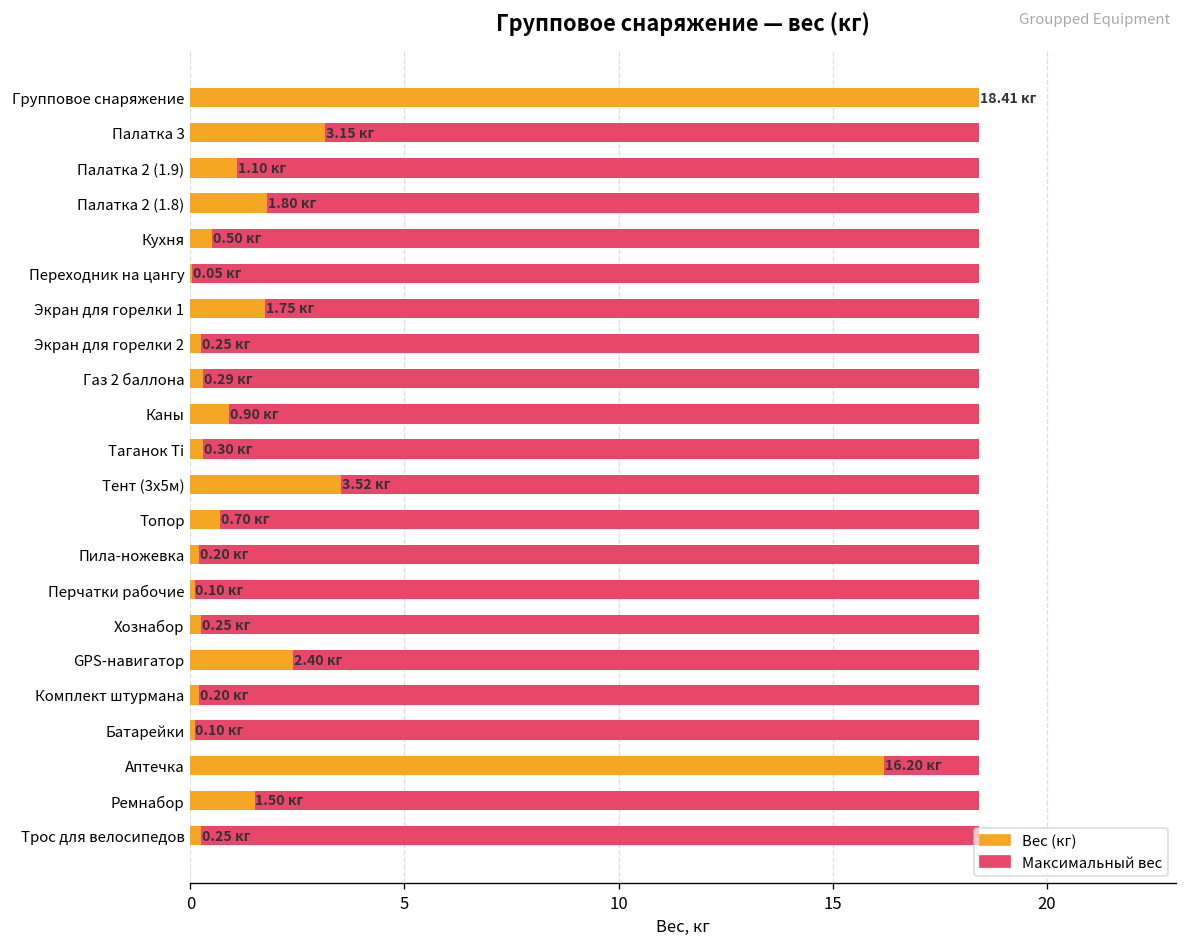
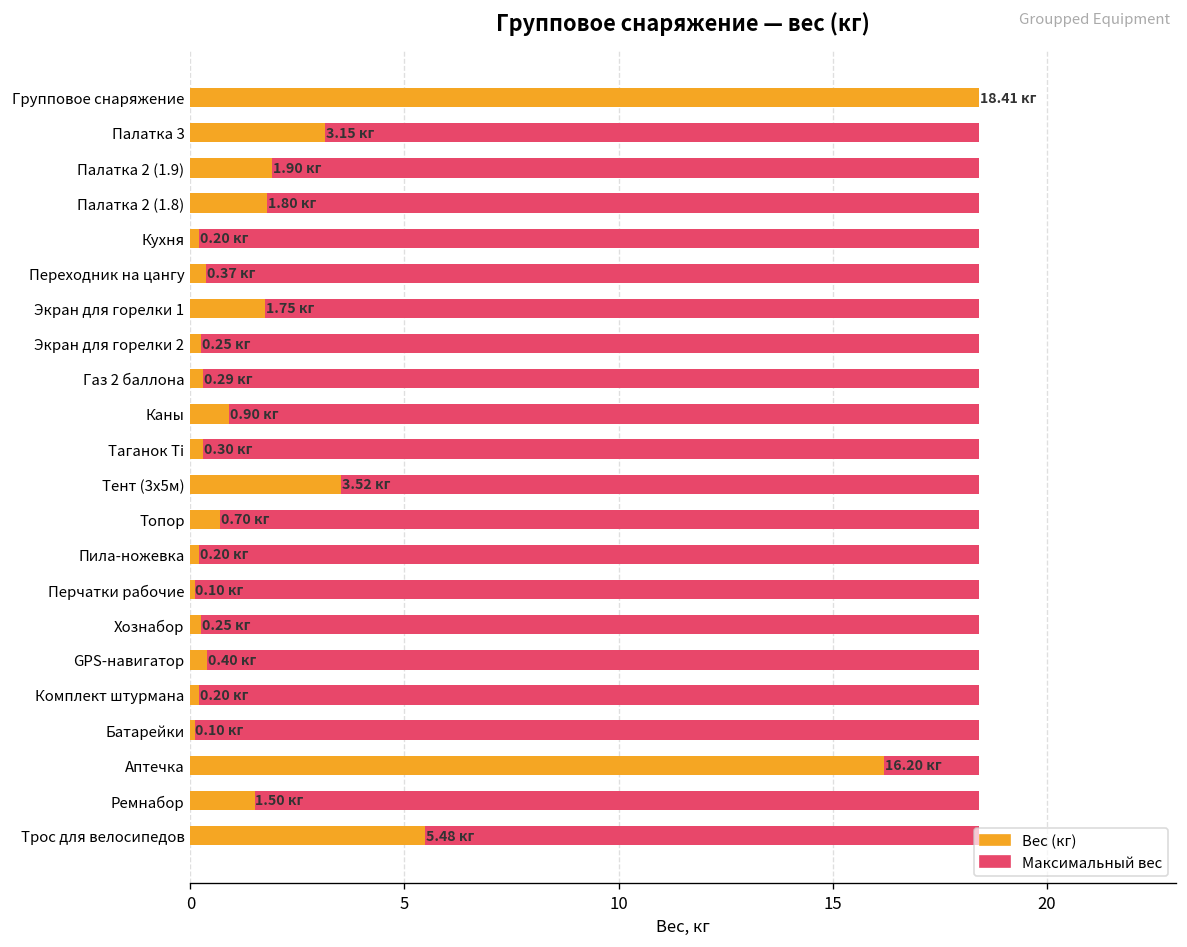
Вес (кг), Палатка 2 (1.9): 1.10 -> 1.90
Вес (кг), Кухня: 0.50 -> 0.20
Вес (кг), Переходник на цангу: 0.05 -> 0.37
Вес (кг), GPS-навигатор: 2.40 -> 0.40
Вес (кг), Трос для велосипедов: 0.25 -> 5.48
